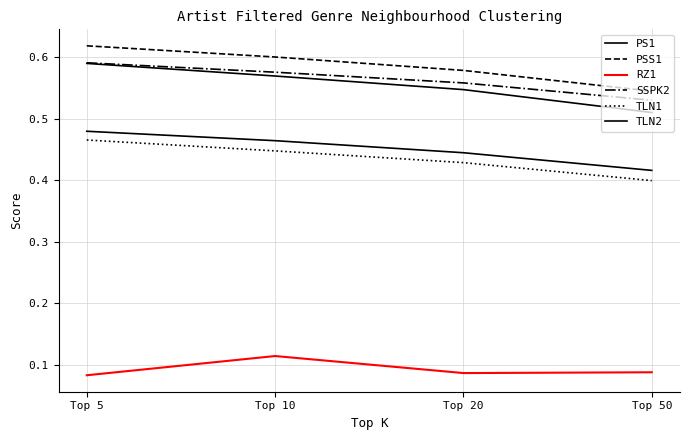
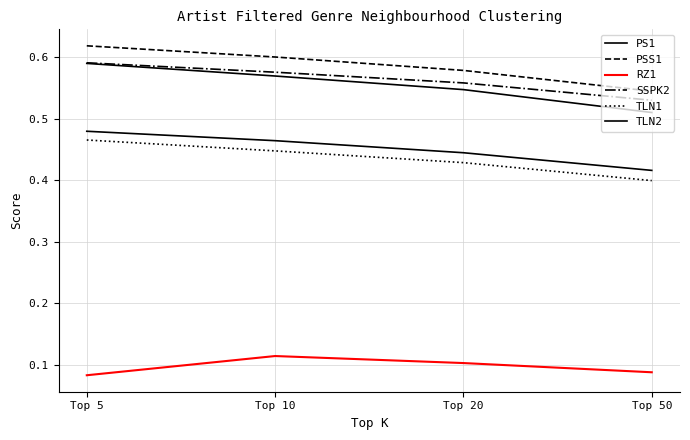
RZ1, Top 20: 0.09 -> 0.10
